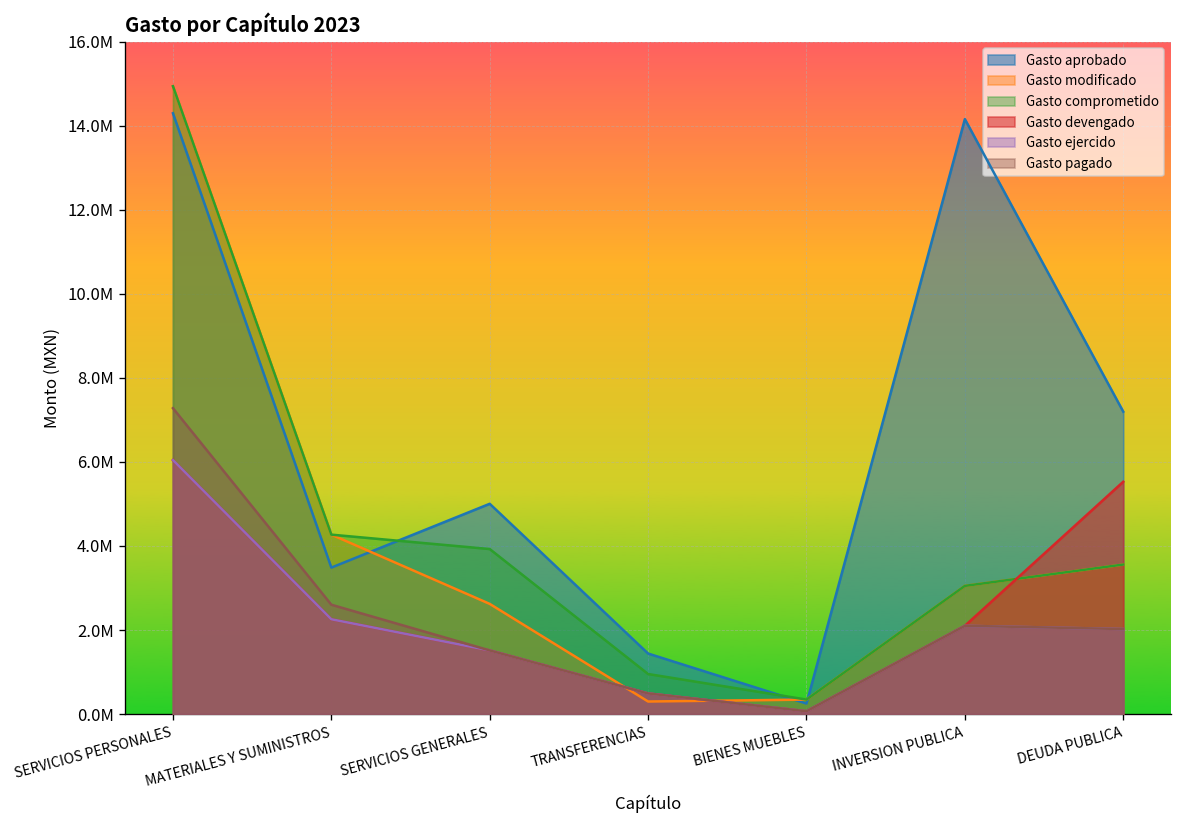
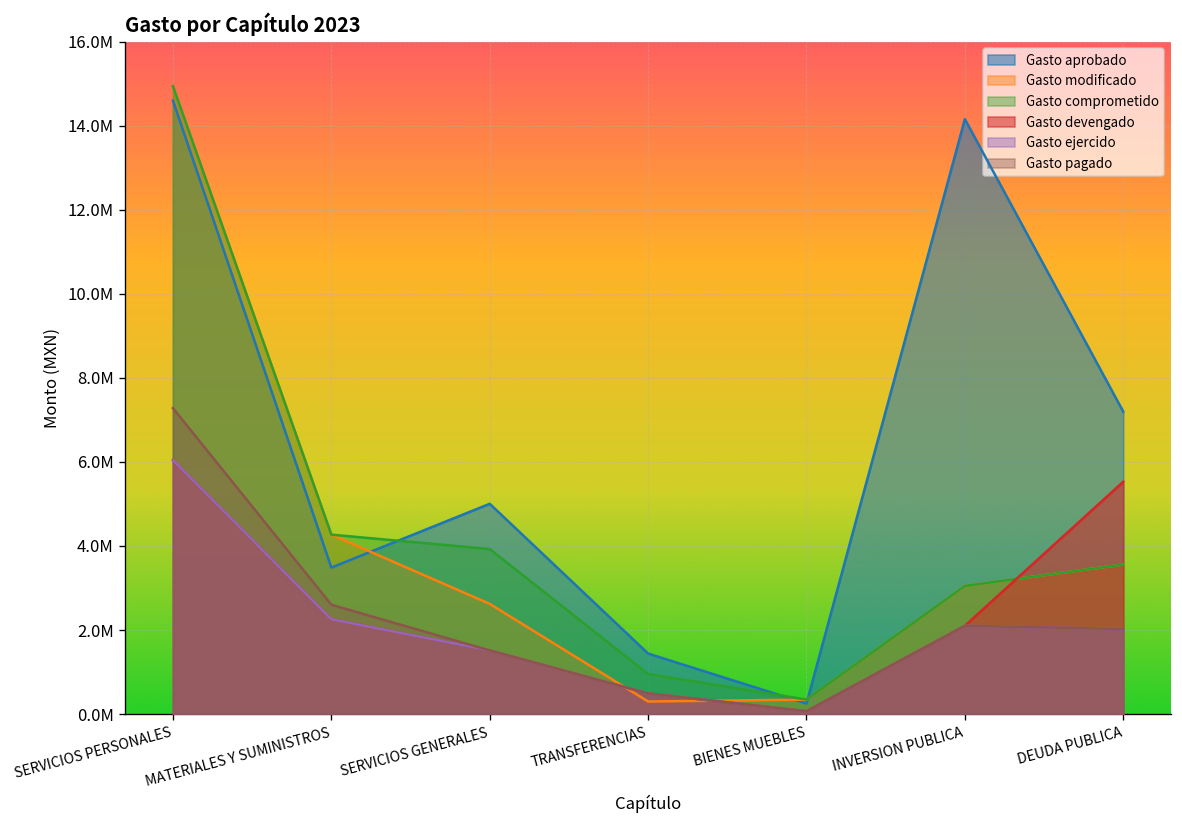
Gasto aprobado, SERVICIOS PERSONALES: 14300000 -> 14600000
